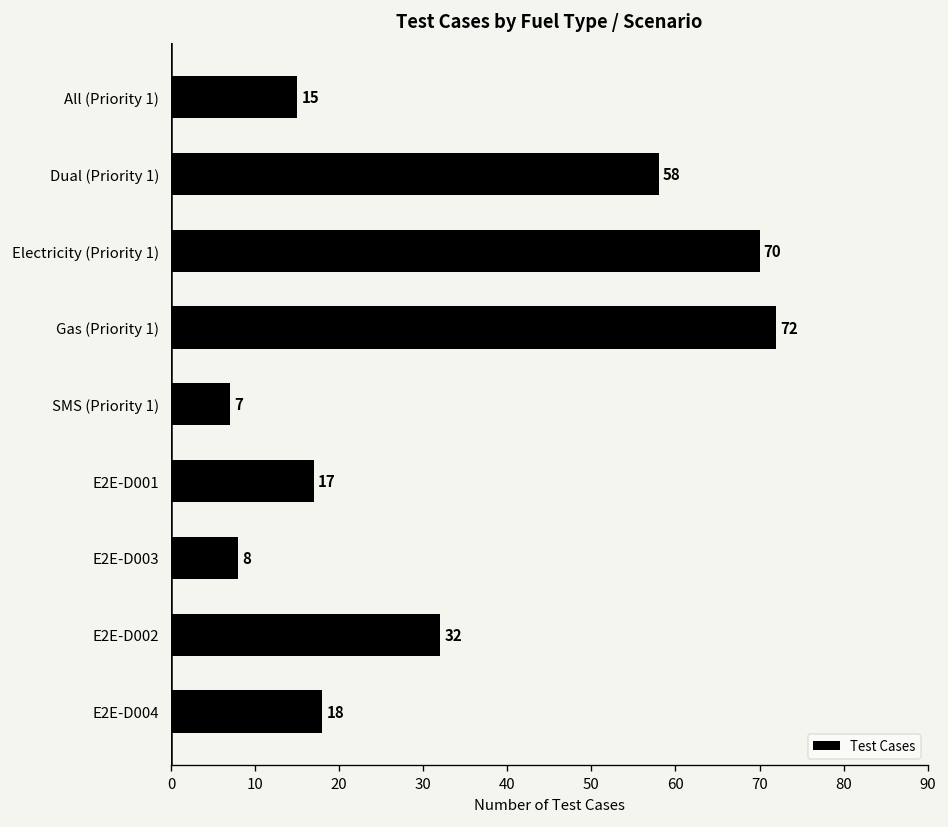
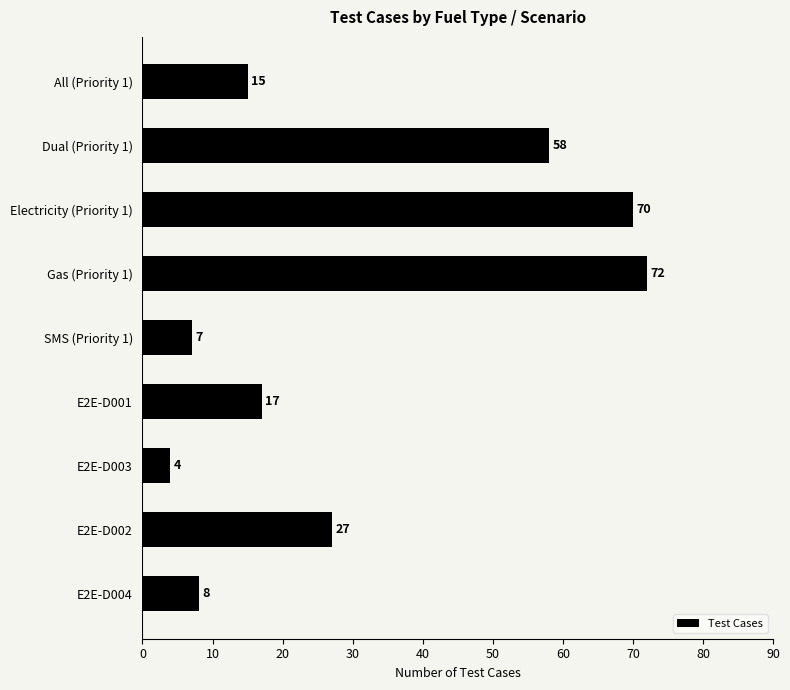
E2E-D003: 8 -> 4
E2E-D002: 32 -> 27
E2E-D004: 18 -> 8
